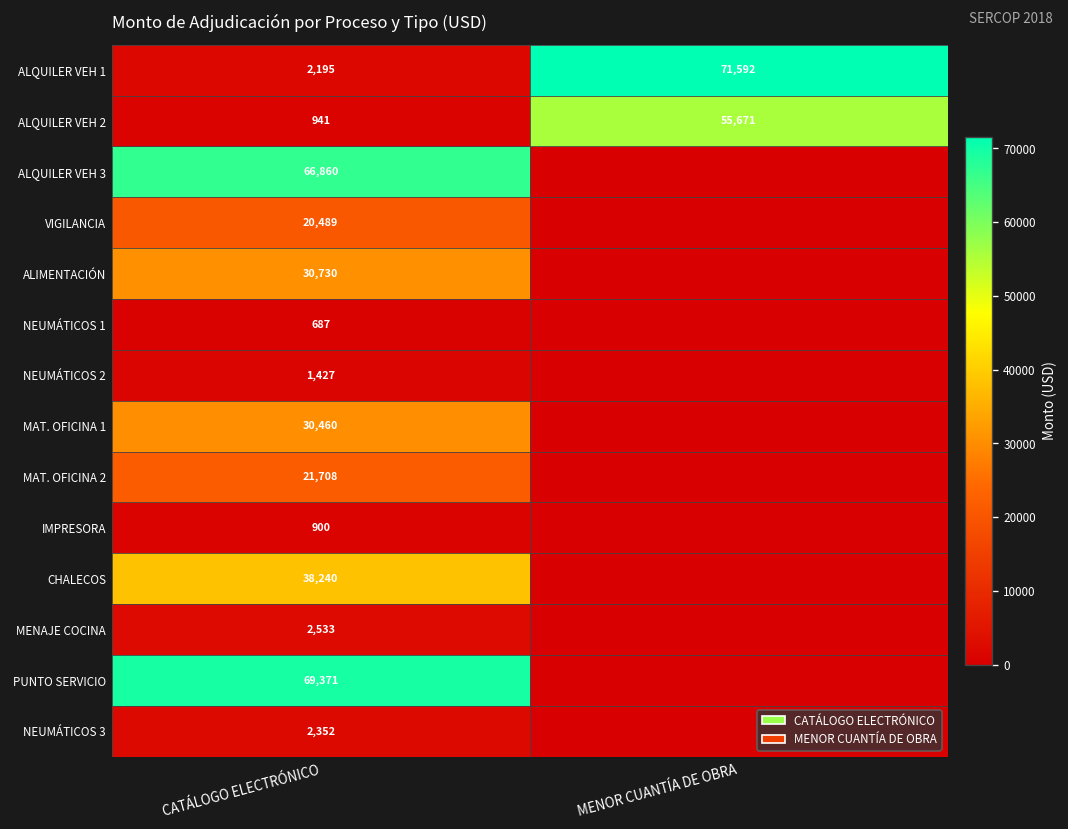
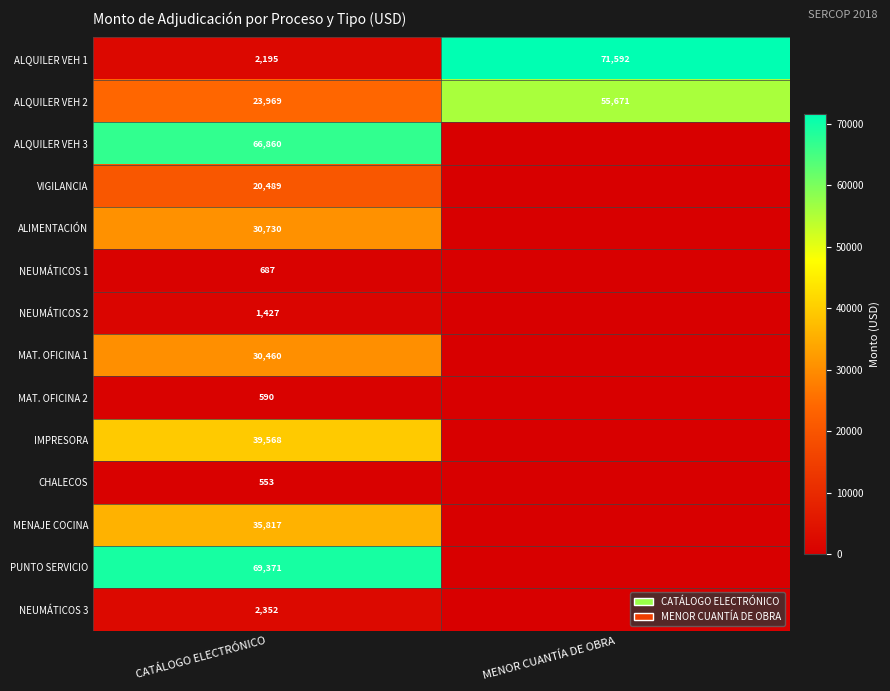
ALQUILER VEH 2, CATÁLOGO ELECTRÓNICO: 941 -> 23,969
MAT. OFICINA 2, CATÁLOGO ELECTRÓNICO: 21,708 -> 590
IMPRESORA, CATÁLOGO ELECTRÓNICO: 900 -> 39,568
CHALECOS, CATÁLOGO ELECTRÓNICO: 38,240 -> 553
MENAJE COCINA, CATÁLOGO ELECTRÓNICO: 2,533 -> 35,817
